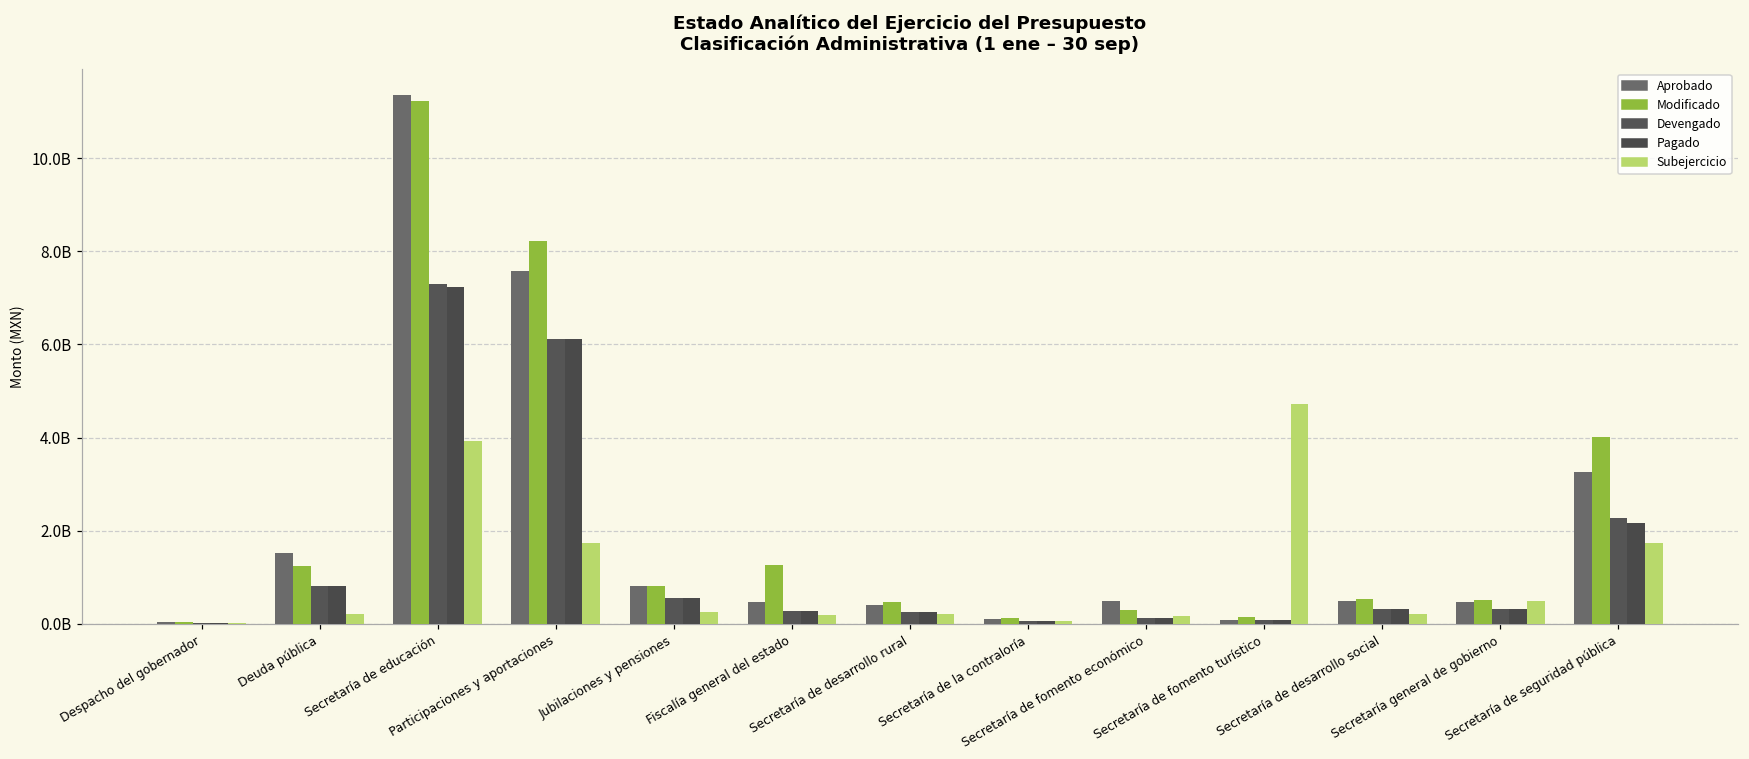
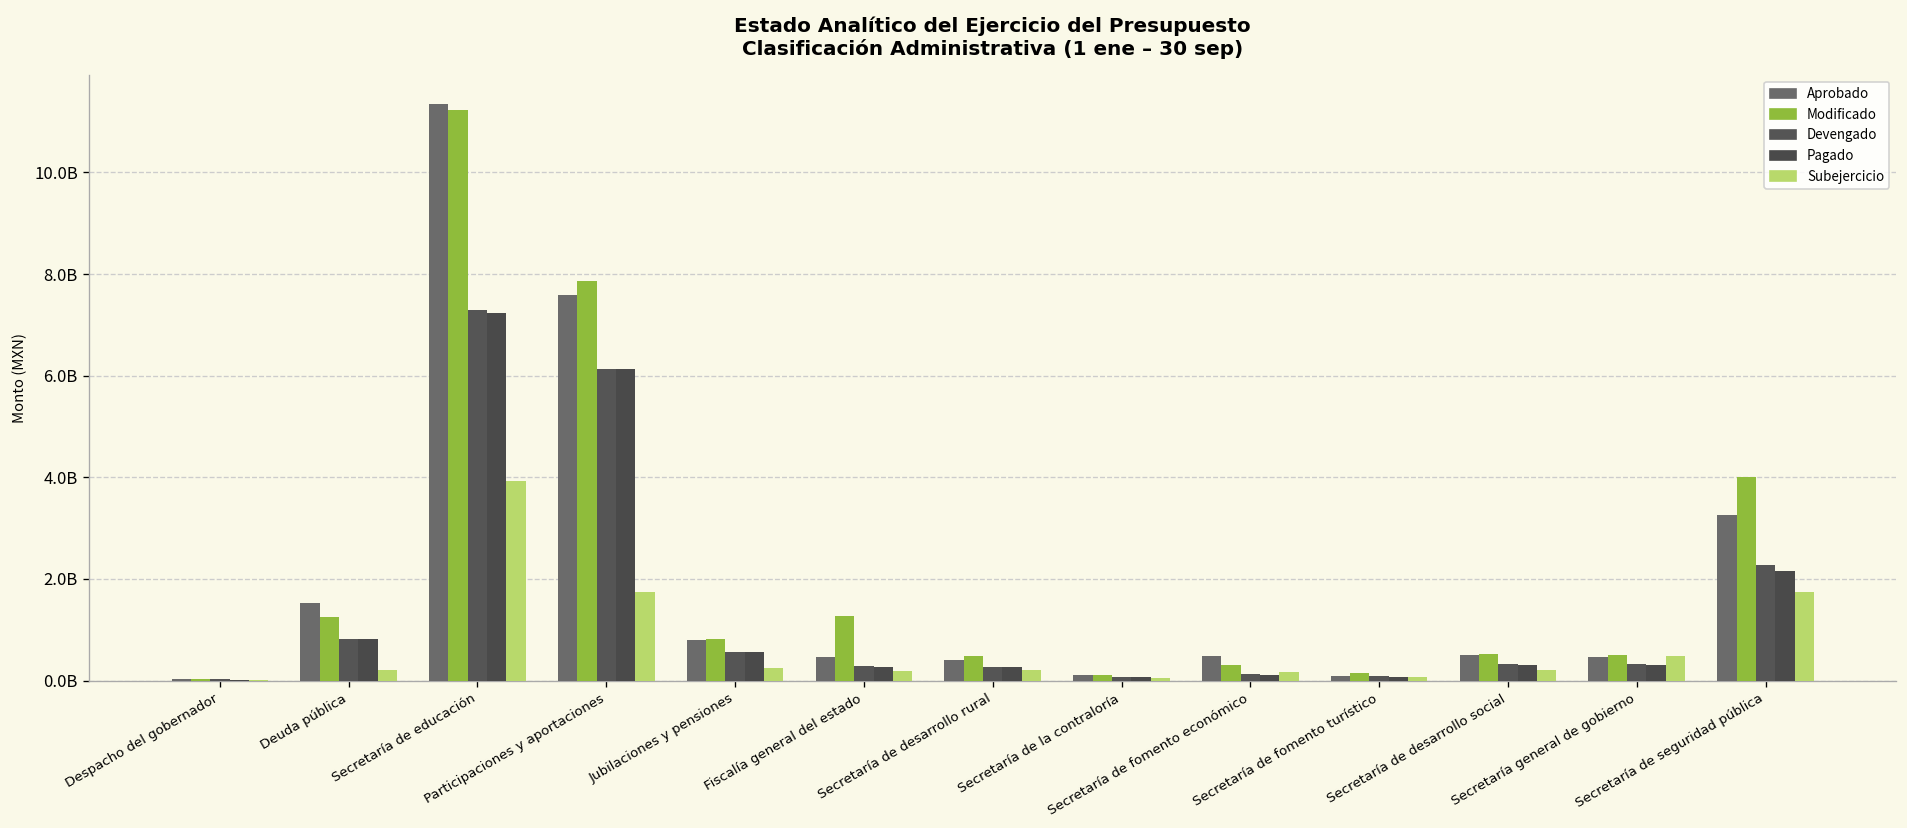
Modificado, Participaciones y aportaciones: 8200000000 -> 7900000000
Subejercicio, Secretaría de fomento turístico: 4700000000 -> 100000000
